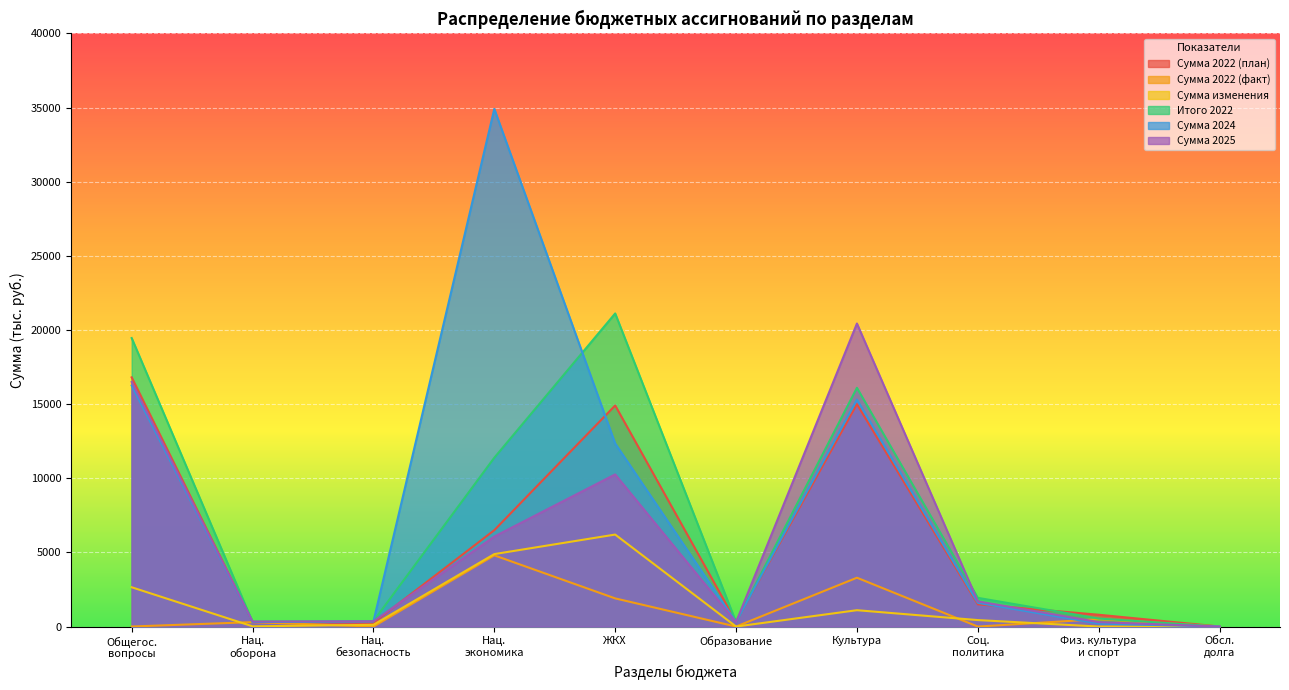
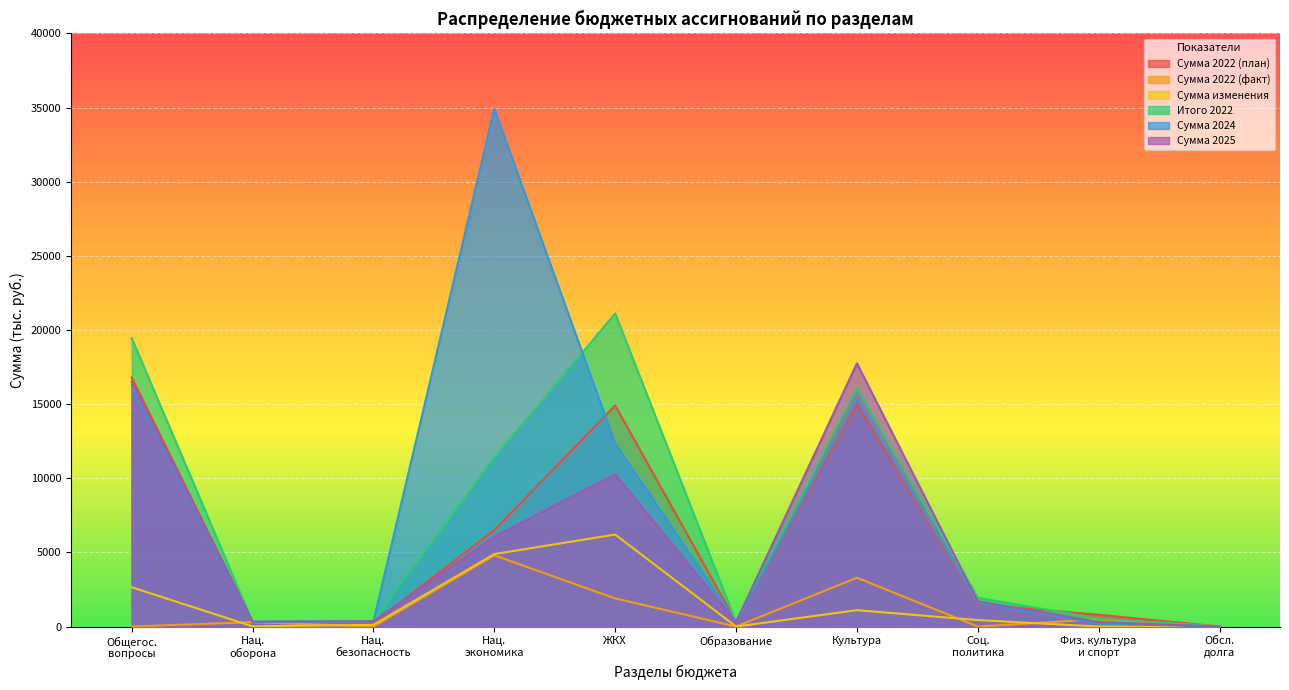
Сумма 2025, Культура: 20400 -> 17800
